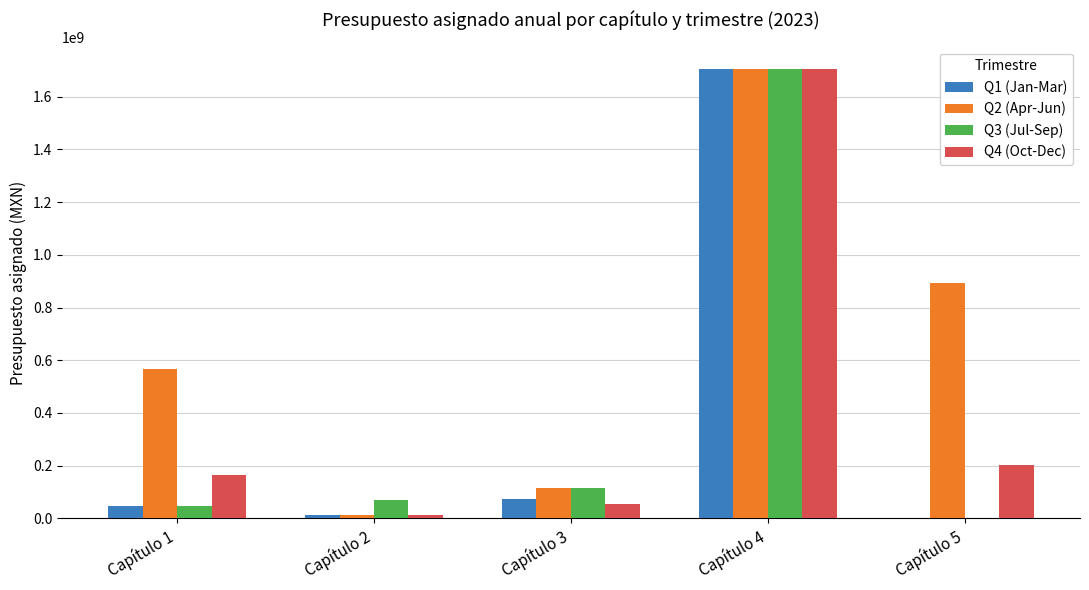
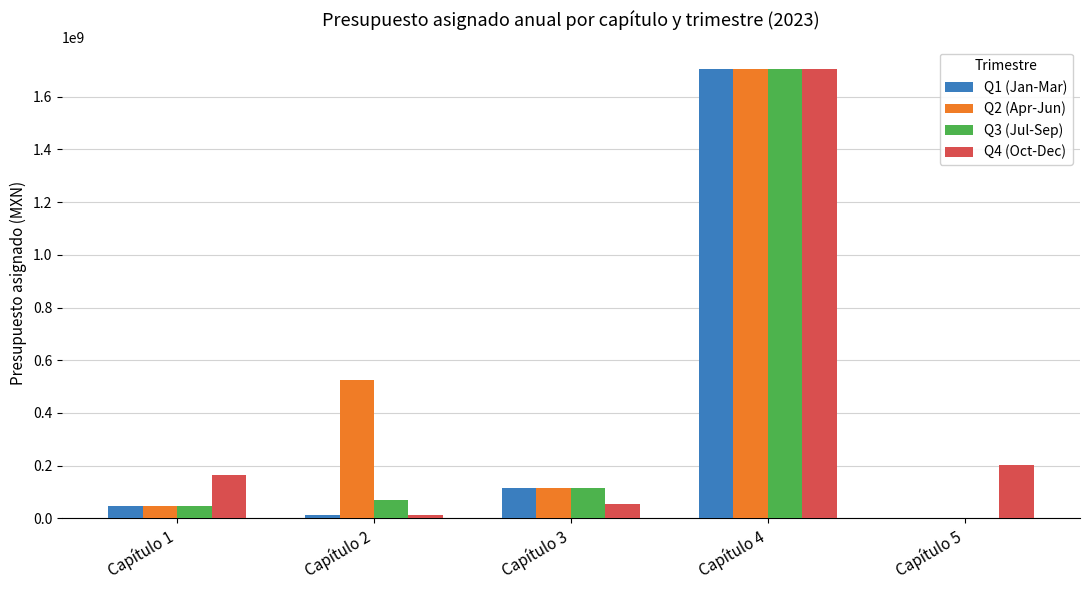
Q2 (Apr-Jun), Capítulo 1: 570000000 -> 50000000
Q2 (Apr-Jun), Capítulo 2: 10000000 -> 520000000
Q1 (Jan-Mar), Capítulo 3: 70000000 -> 110000000
Q2 (Apr-Jun), Capítulo 5: 890000000 -> 0
